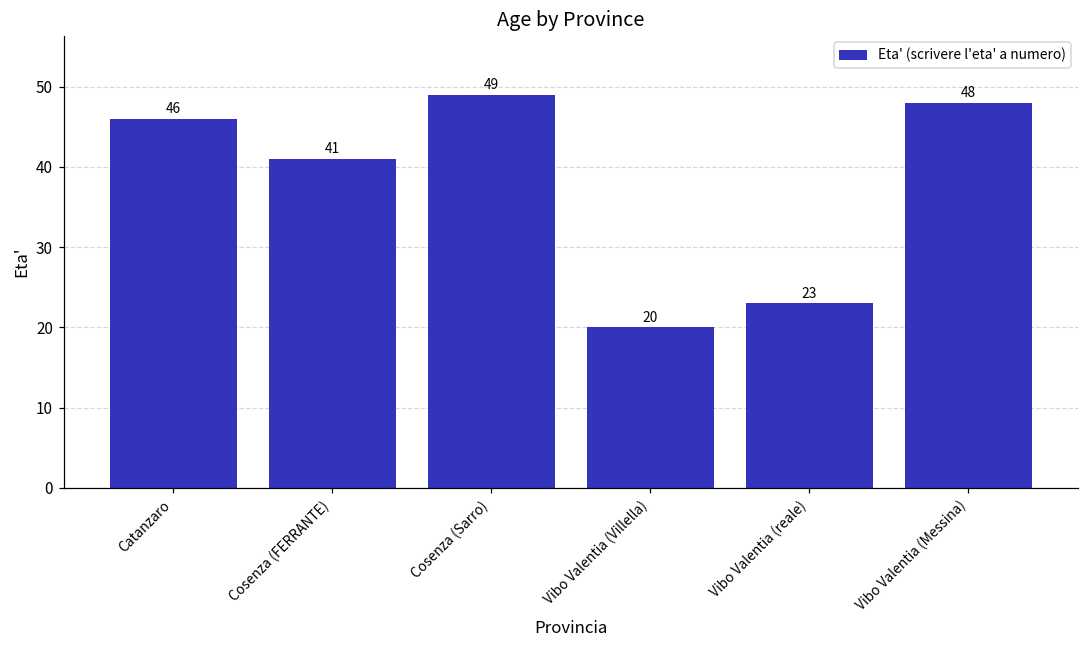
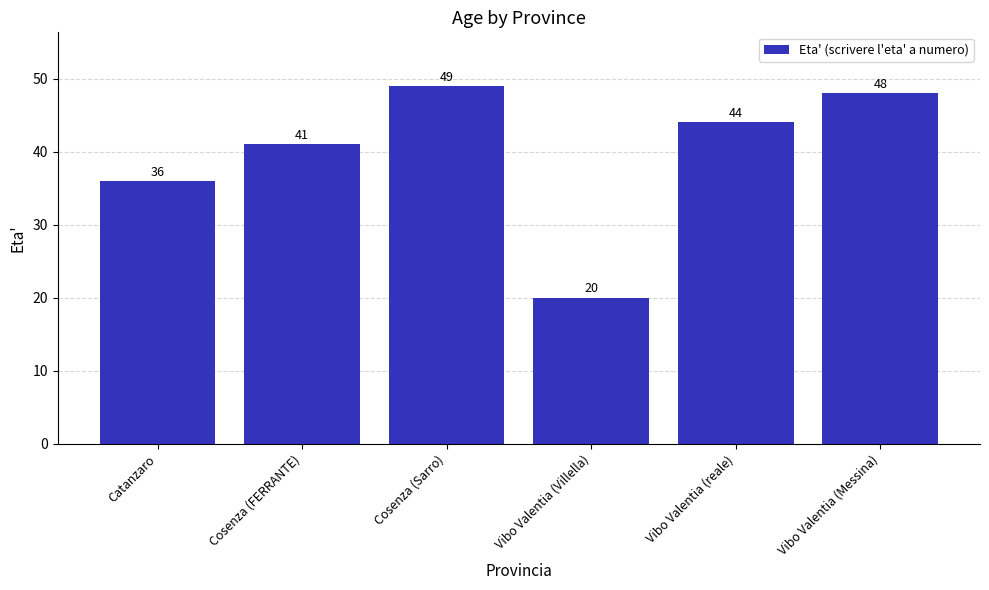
Catanzaro: 46 -> 36
Vibo Valentia (reale): 23 -> 44
